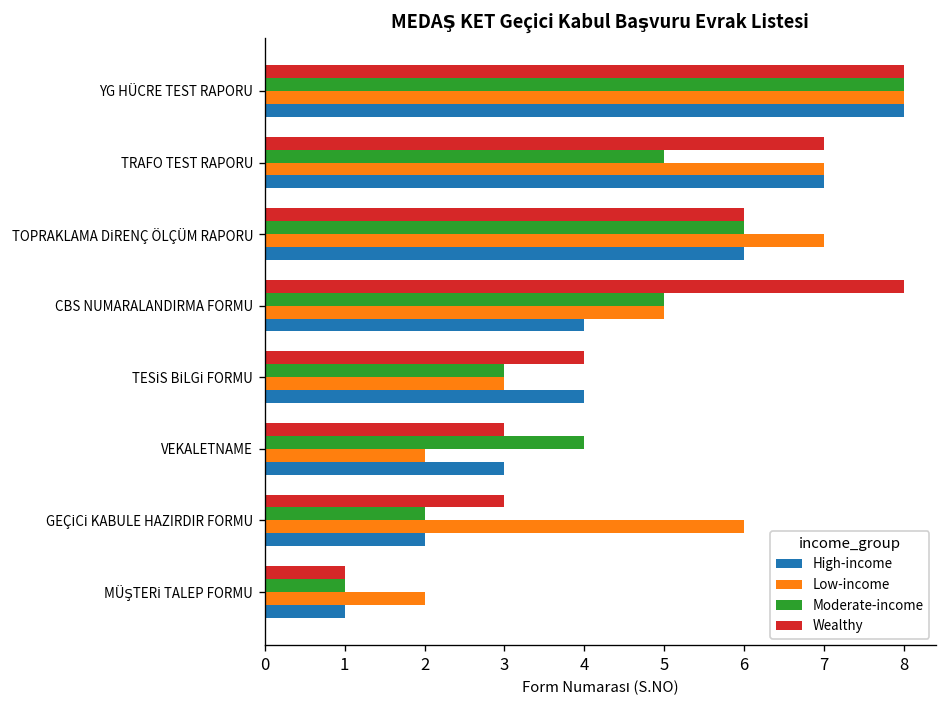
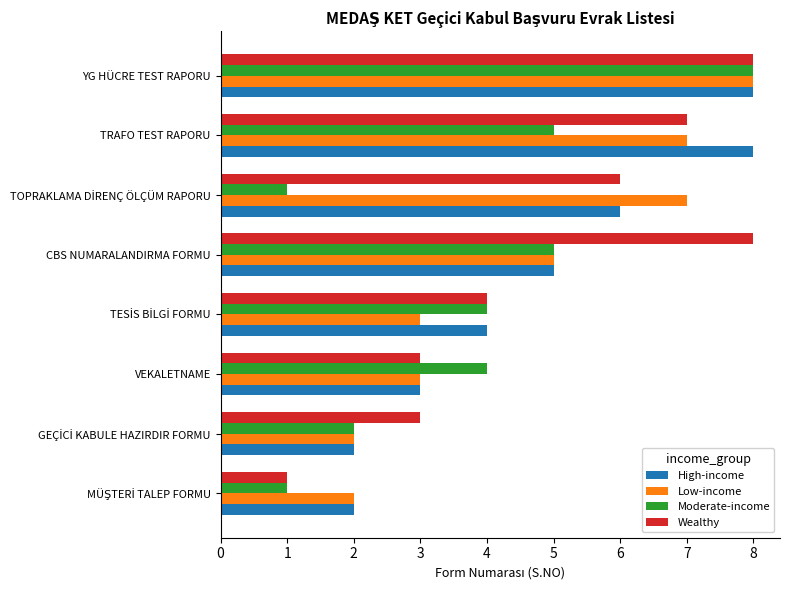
High-income, TRAFO TEST RAPORU: 7 -> 8
Moderate-income, TOPRAKLAMA DİRENÇ ÖLÇÜM RAPORU: 6 -> 1
High-income, CBS NUMARALANDIRMA FORMU: 4 -> 5
Moderate-income, TESİS BİLGİ FORMU: 3 -> 4
Low-income, VEKALETNAME: 2 -> 3
Low-income, GEÇİCİ KABULE HAZIRDIR FORMU: 6 -> 2
High-income, MÜŞTERİ TALEP FORMU: 1 -> 2
